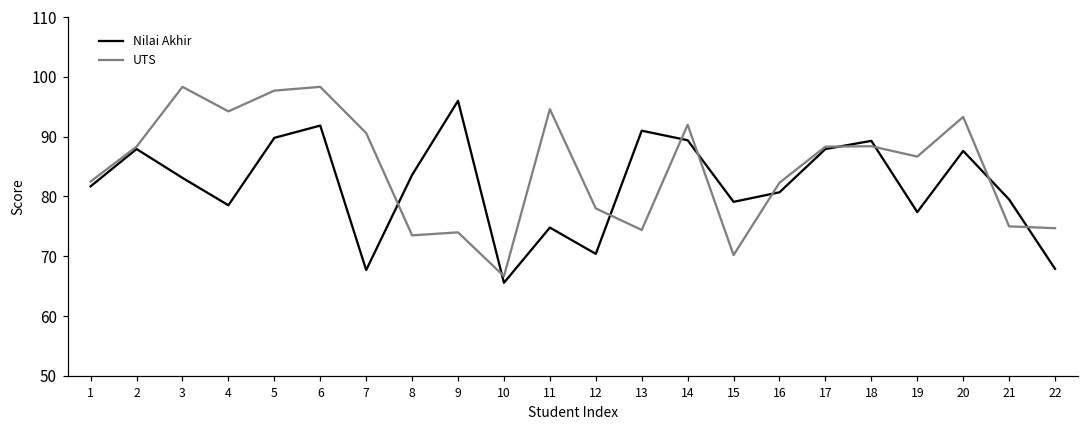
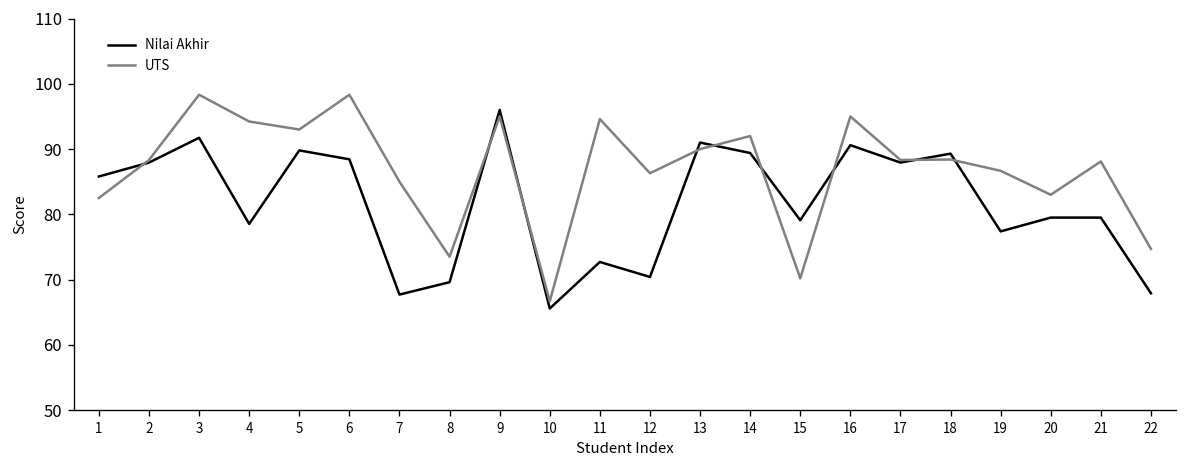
Nilai Akhir, 1: 82 -> 86
Nilai Akhir, 3: 83 -> 92
UTS, 5: 98 -> 93
Nilai Akhir, 6: 92 -> 88
UTS, 7: 91 -> 85
Nilai Akhir, 8: 84 -> 70
UTS, 9: 74 -> 95
Nilai Akhir, 11: 75 -> 73
UTS, 12: 78 -> 86
UTS, 13: 74 -> 90
Nilai Akhir, 16: 81 -> 91
UTS, 16: 82 -> 95
Nilai Akhir, 20: 88 -> 80
UTS, 20: 93 -> 83
UTS, 21: 75 -> 88
